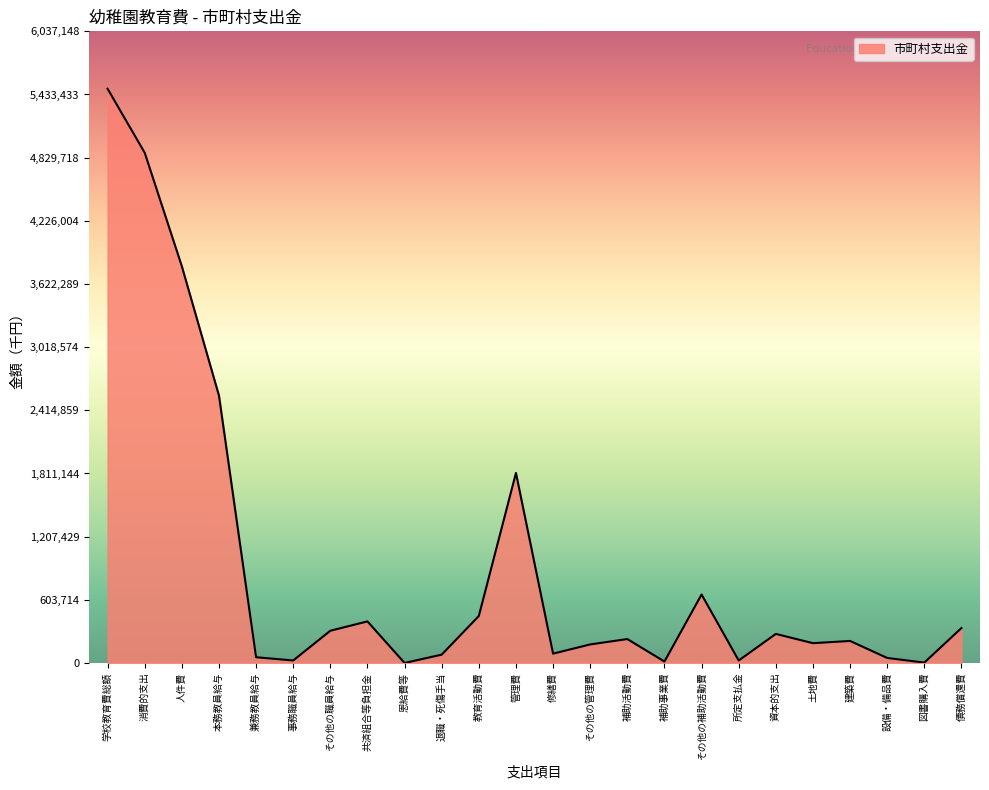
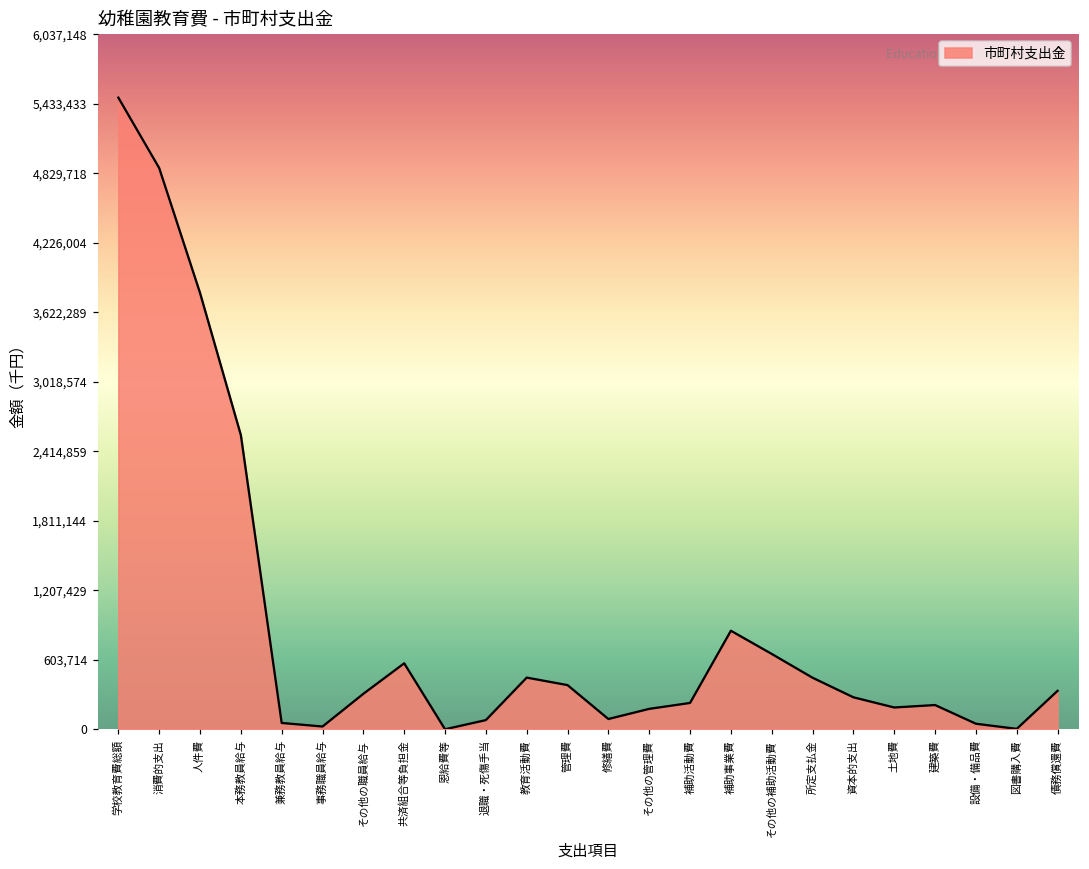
共済組合等負担金: 400,000 -> 570,000
管理費: 1,820,000 -> 380,000
補助事業費: 10,000 -> 860,000
所定支払金: 20,000 -> 450,000
